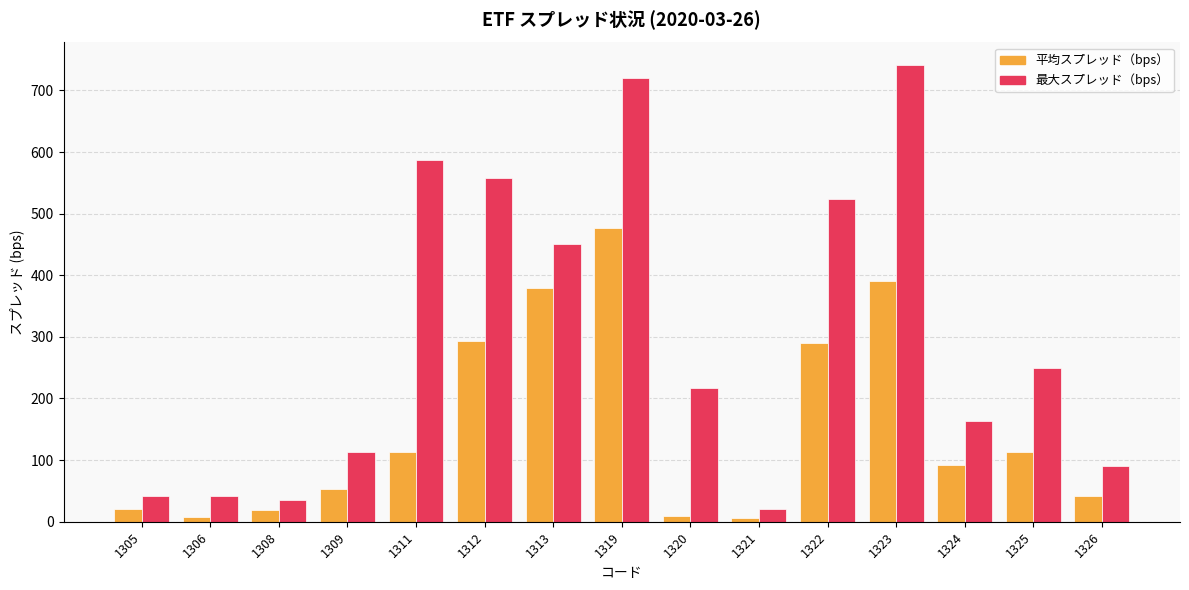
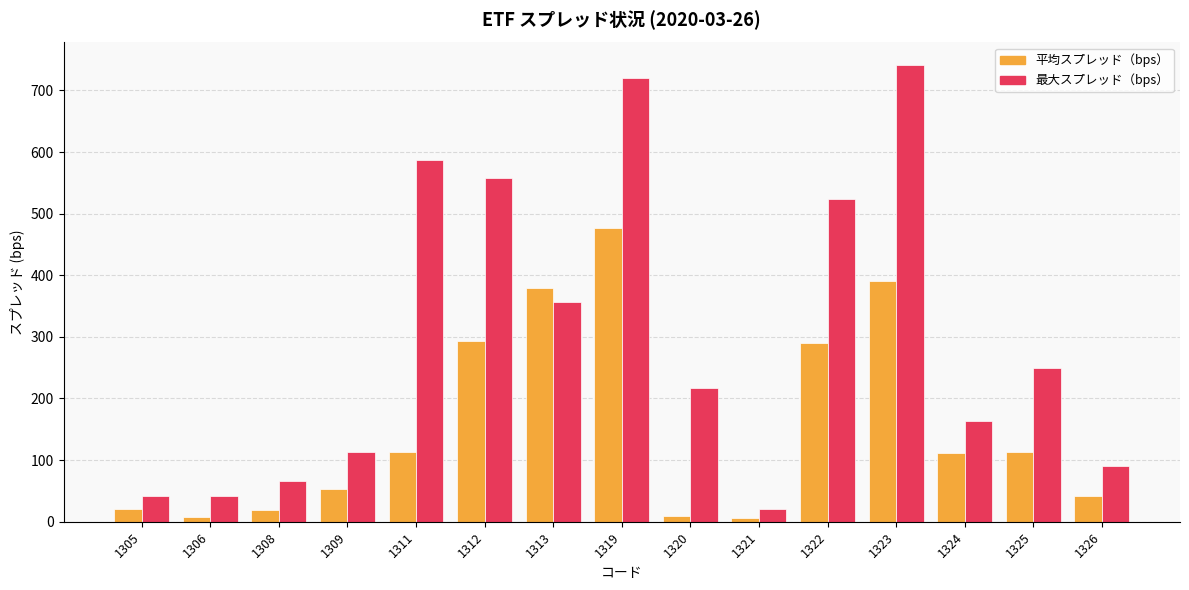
最大スプレッド（bps）, 1308: 30 -> 70
最大スプレッド（bps）, 1313: 450 -> 360
平均スプレッド（bps）, 1324: 90 -> 110
